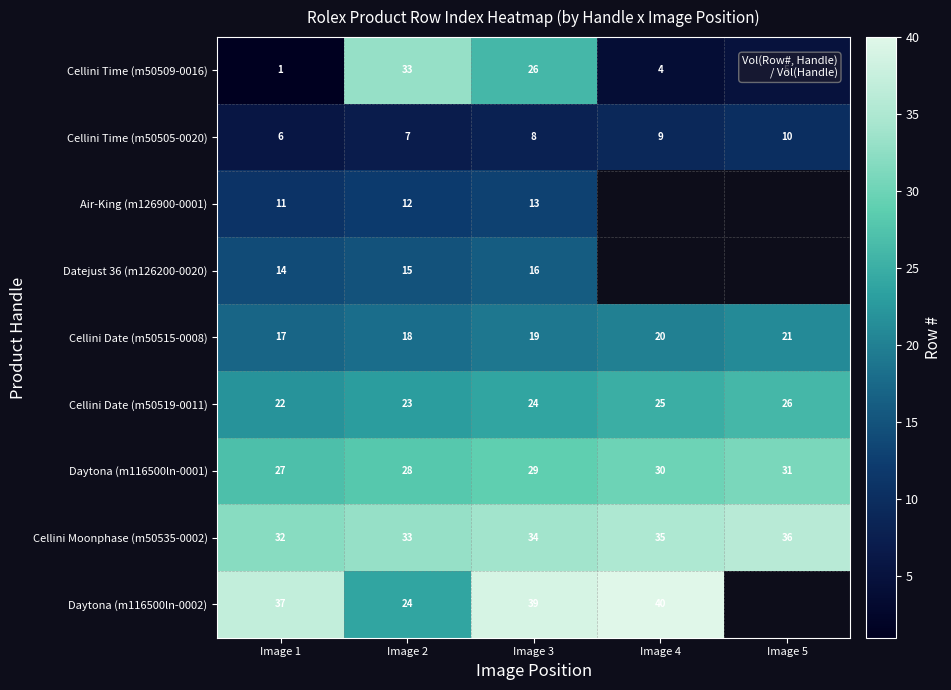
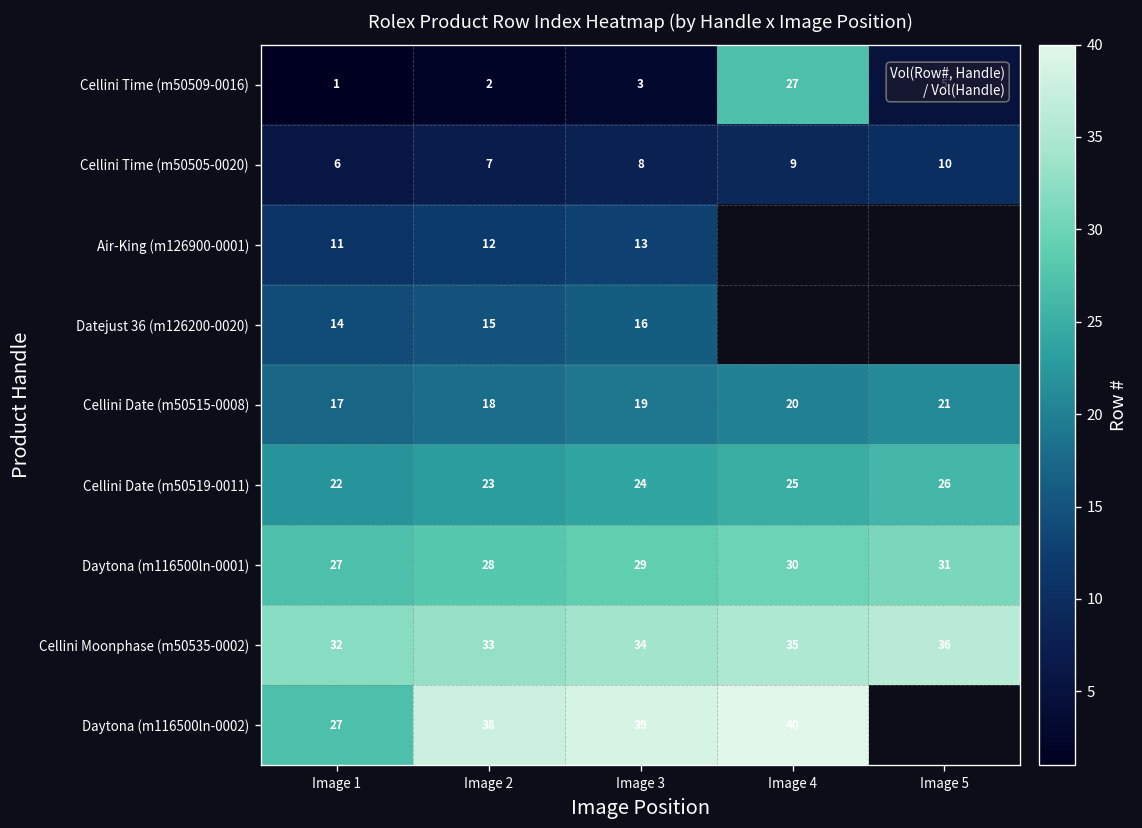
Cellini Time (m50509-0016), Image 2: 33 -> 2
Cellini Time (m50509-0016), Image 3: 26 -> 3
Cellini Time (m50509-0016), Image 4: 4 -> 27
Daytona (m116500ln-0002), Image 1: 37 -> 27
Daytona (m116500ln-0002), Image 2: 24 -> 38
